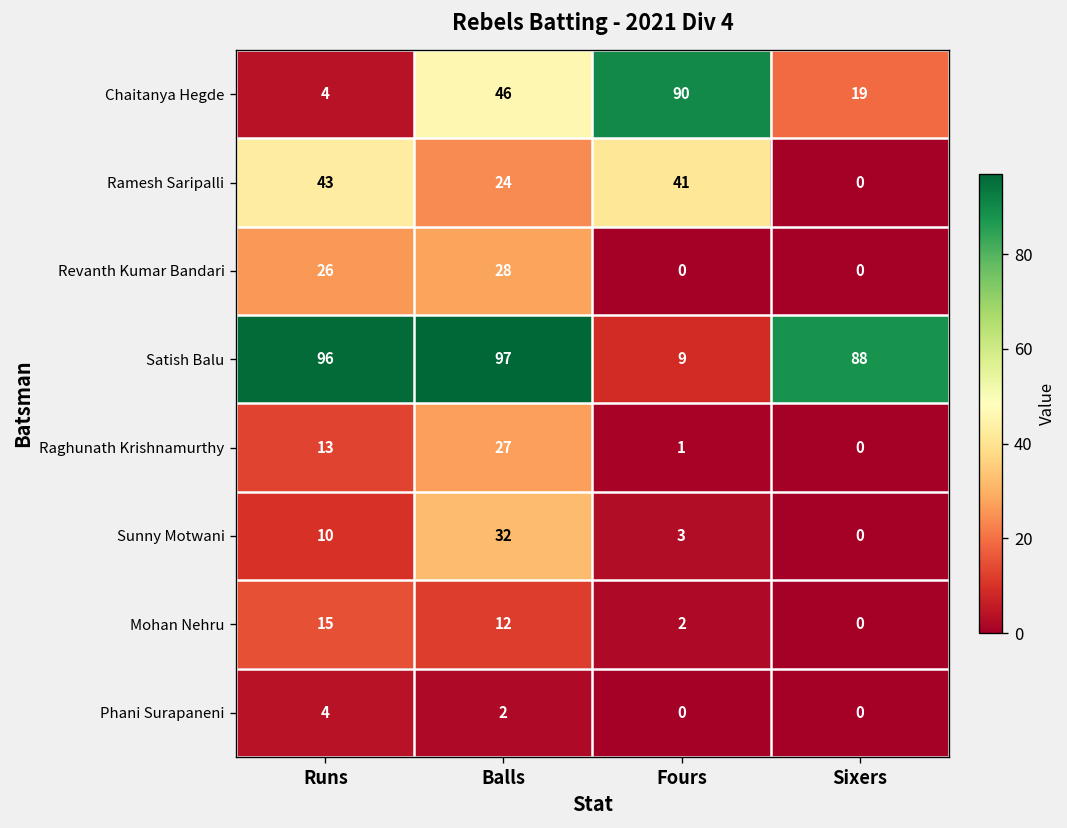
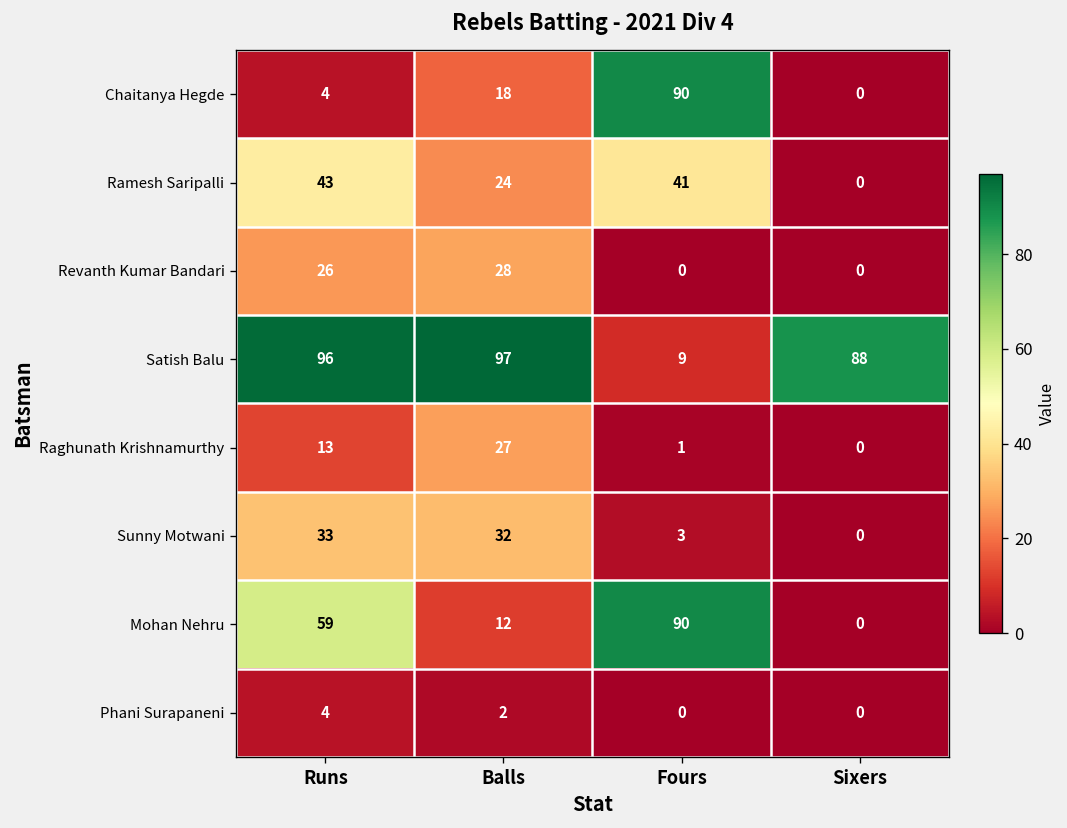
Chaitanya Hegde, Balls: 46 -> 18
Chaitanya Hegde, Sixers: 19 -> 0
Sunny Motwani, Runs: 10 -> 33
Mohan Nehru, Runs: 15 -> 59
Mohan Nehru, Fours: 2 -> 90
